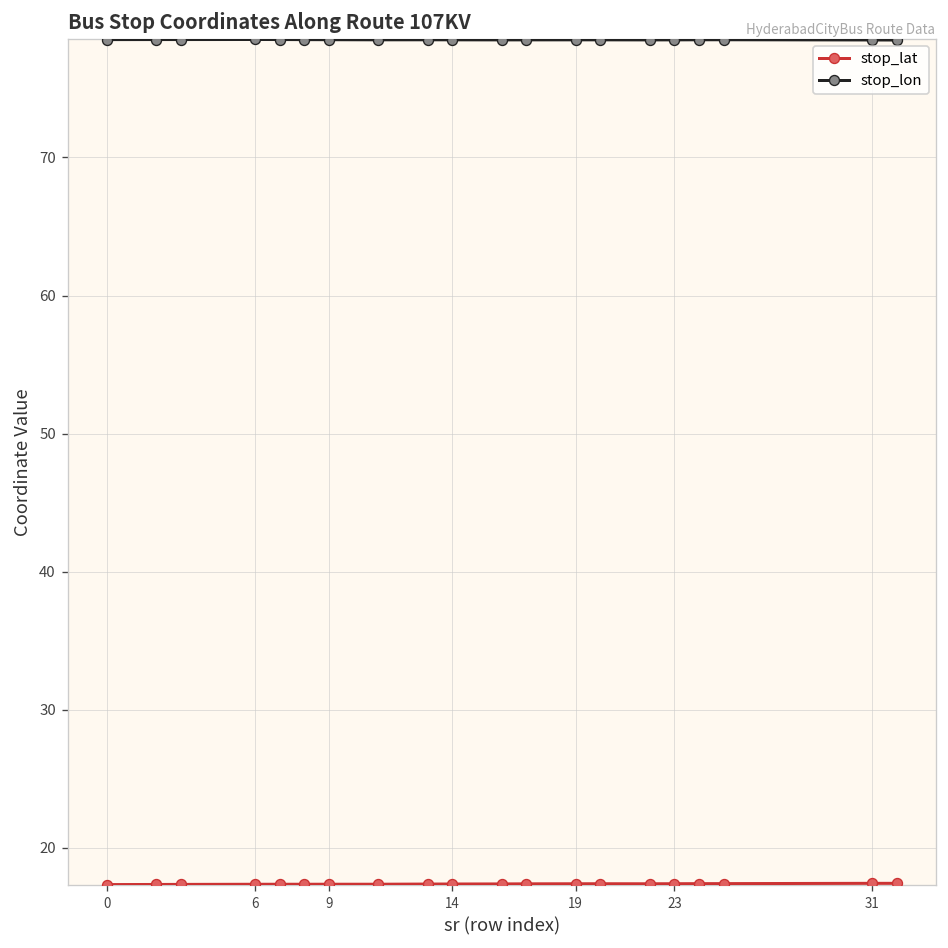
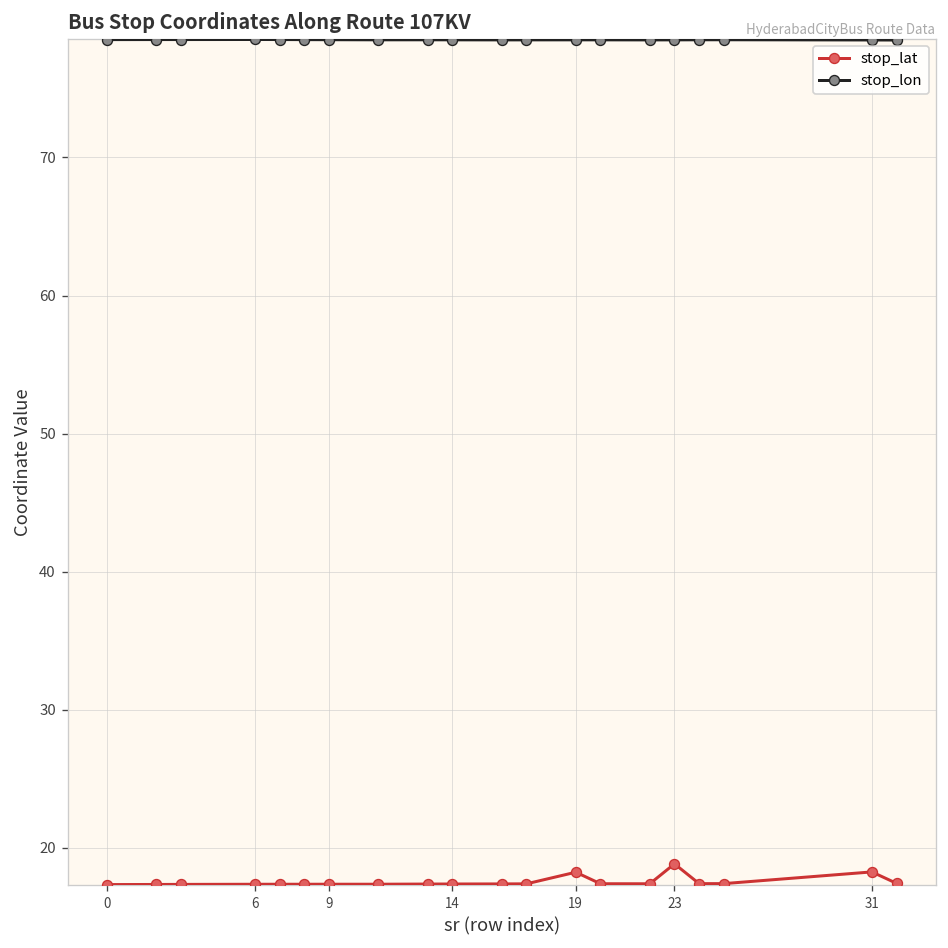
stop_lat, 19: 17.4 -> 18.2
stop_lat, 23: 17.4 -> 18.8
stop_lat, 31: 17.4 -> 18.3
